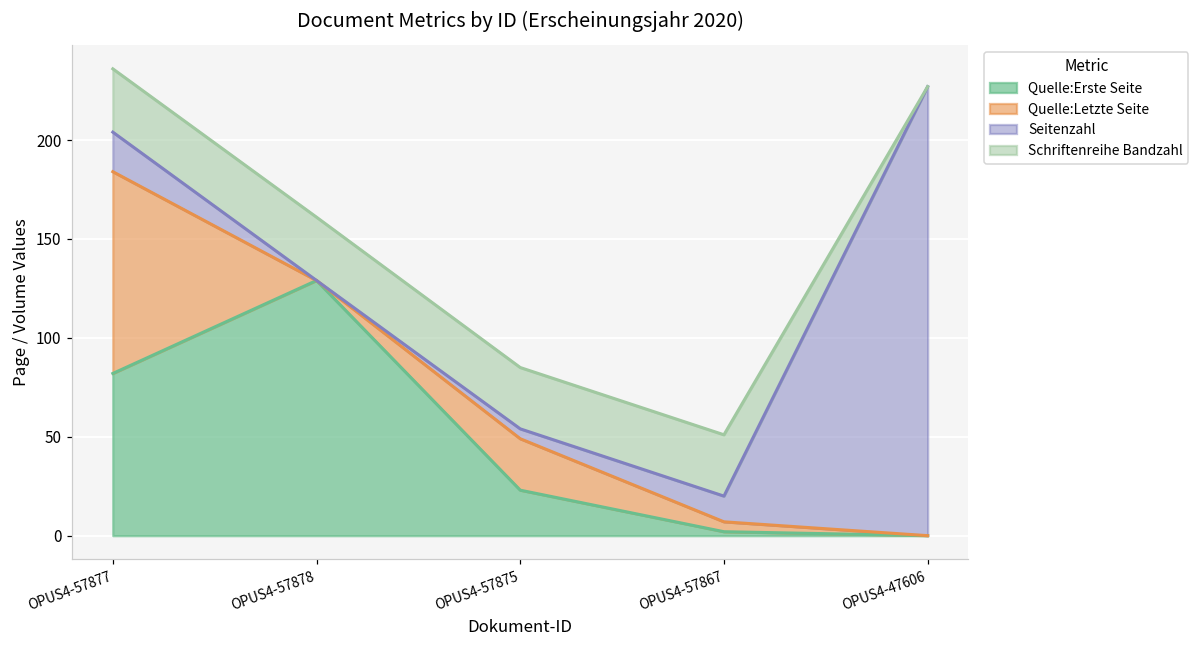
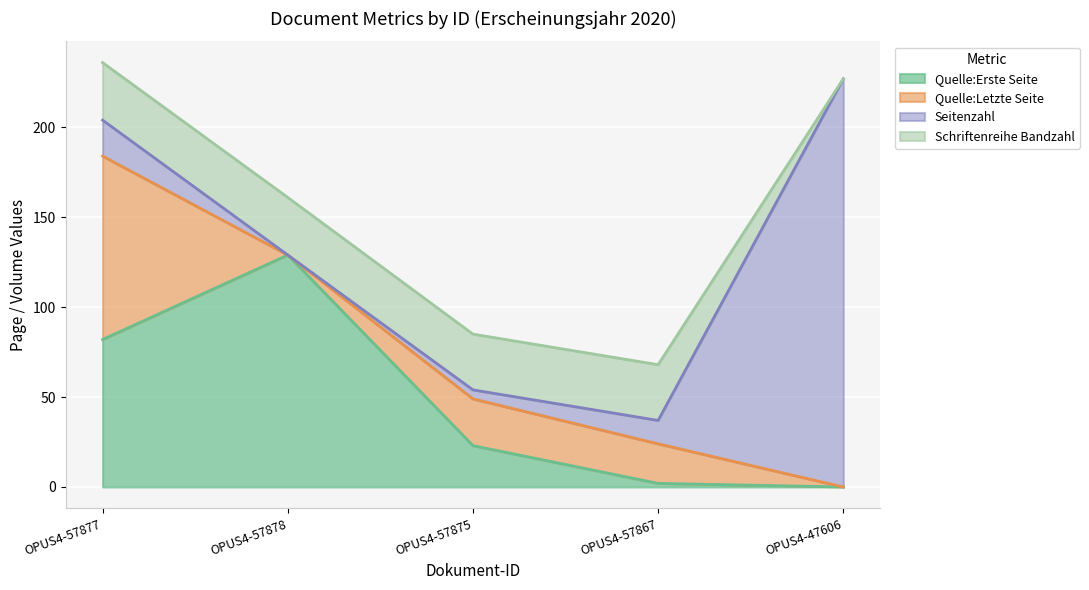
Quelle:Letzte Seite, OPUS4-57867: 5 -> 22
